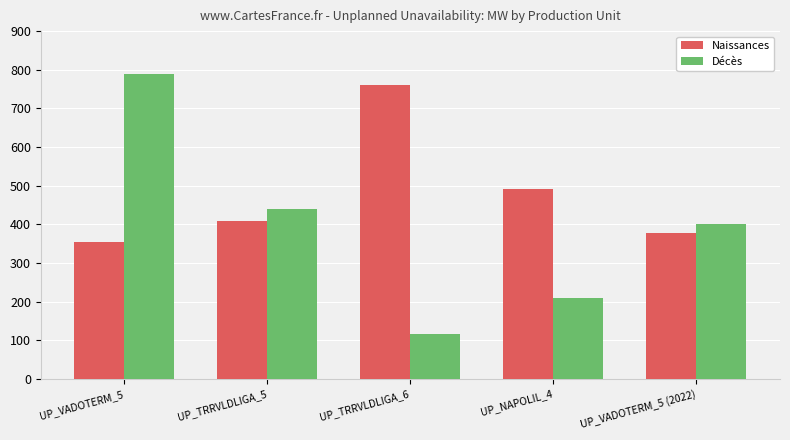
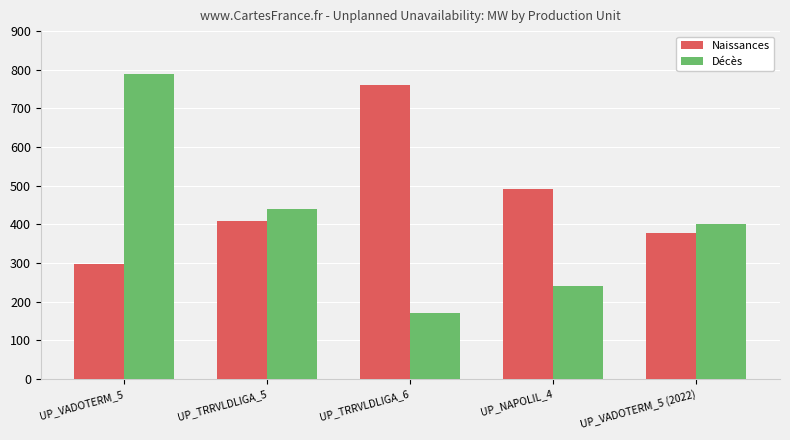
Naissances, UP_VADOTERM_5: 360 -> 300
Décès, UP_TRRVLDLIGA_6: 120 -> 170
Décès, UP_NAPOLIL_4: 210 -> 240
